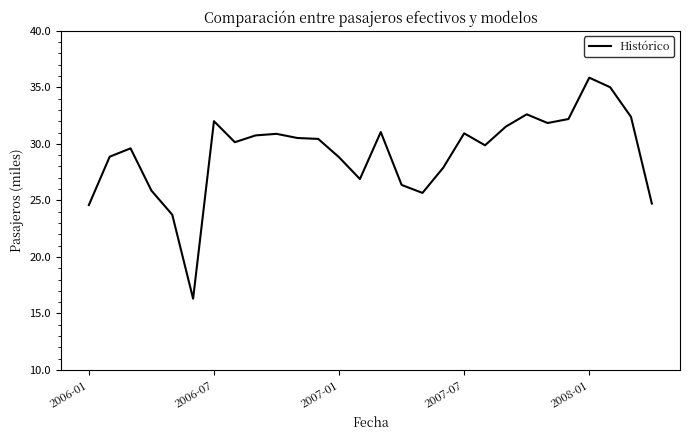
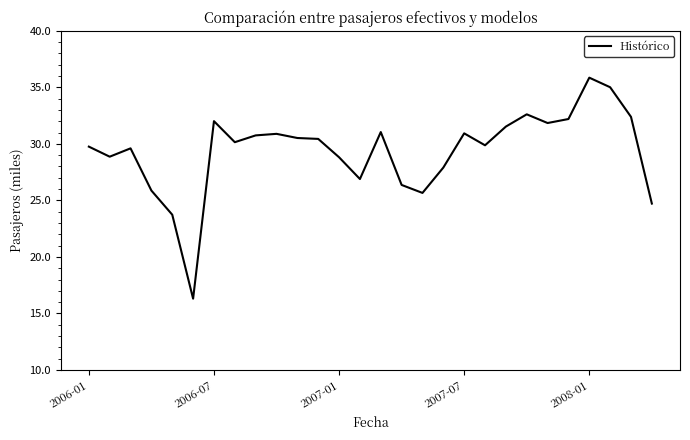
2006-01: 24.6 -> 29.8
